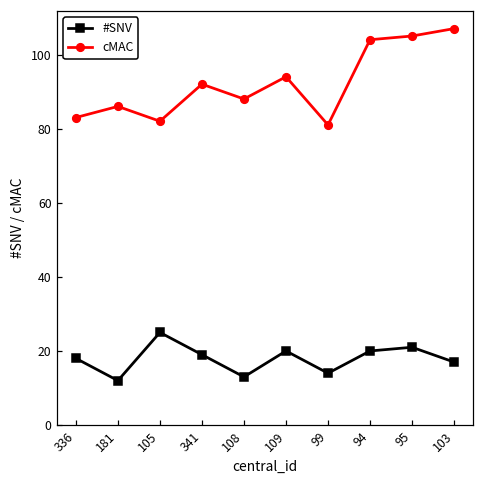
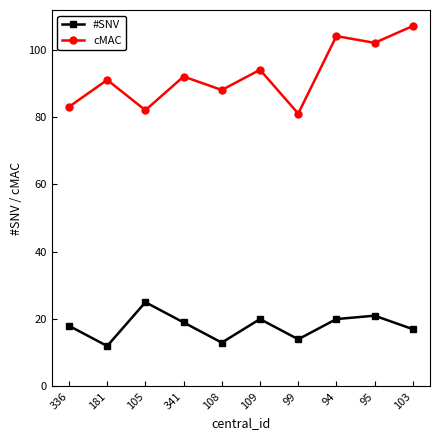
cMAC, 181: 86 -> 91
cMAC, 95: 105 -> 102
